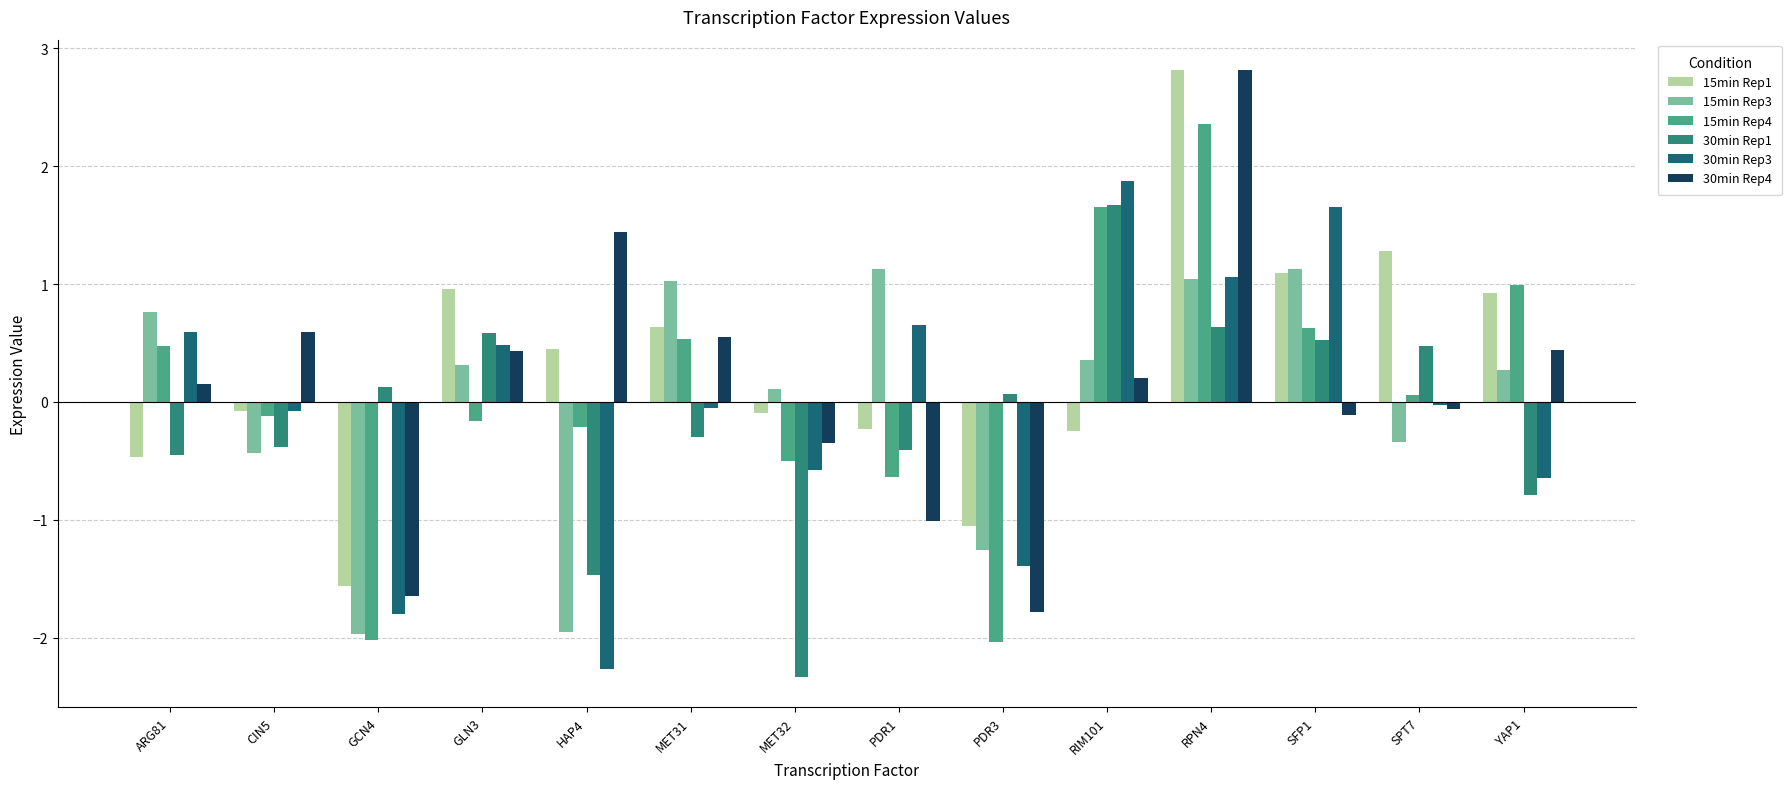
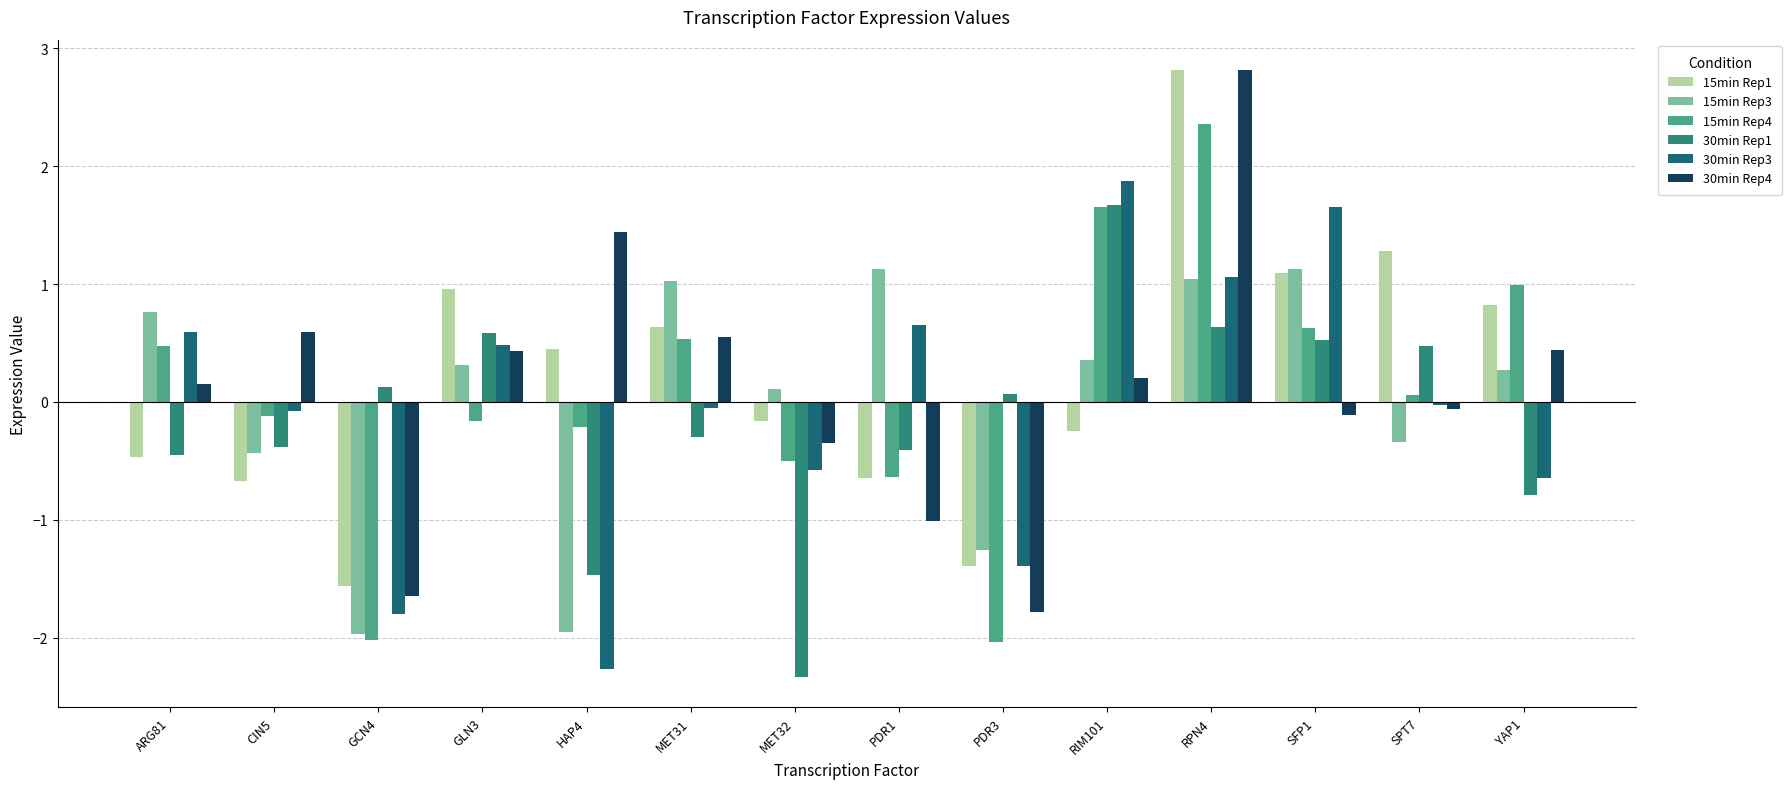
15min Rep1, CIN5: -0.08 -> -0.67
15min Rep1, MET32: -0.09 -> -0.16
15min Rep1, PDR1: -0.23 -> -0.64
15min Rep1, PDR3: -1.06 -> -1.39
15min Rep1, YAP1: 0.93 -> 0.82
